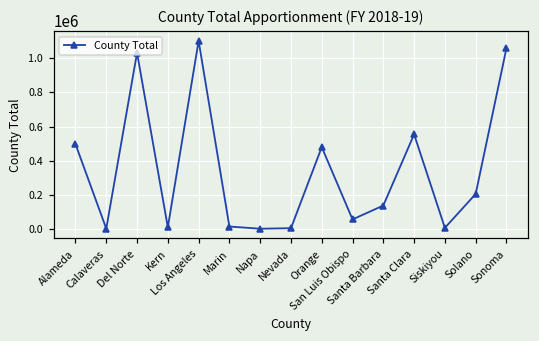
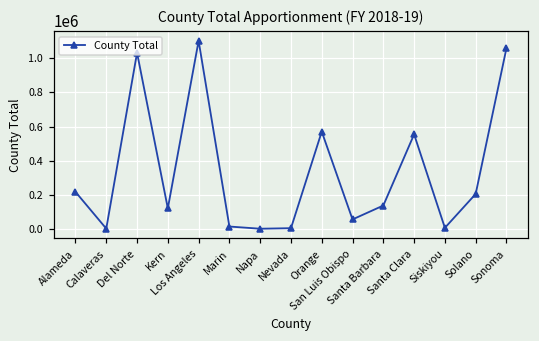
Alameda: 500000 -> 220000
Kern: 10000 -> 120000
Orange: 480000 -> 570000
